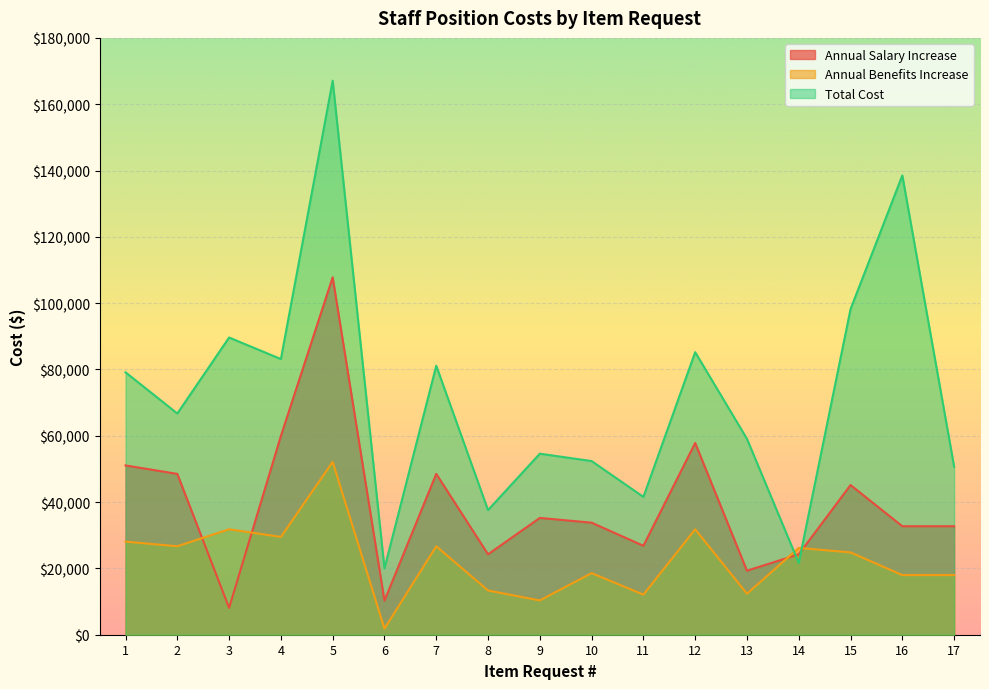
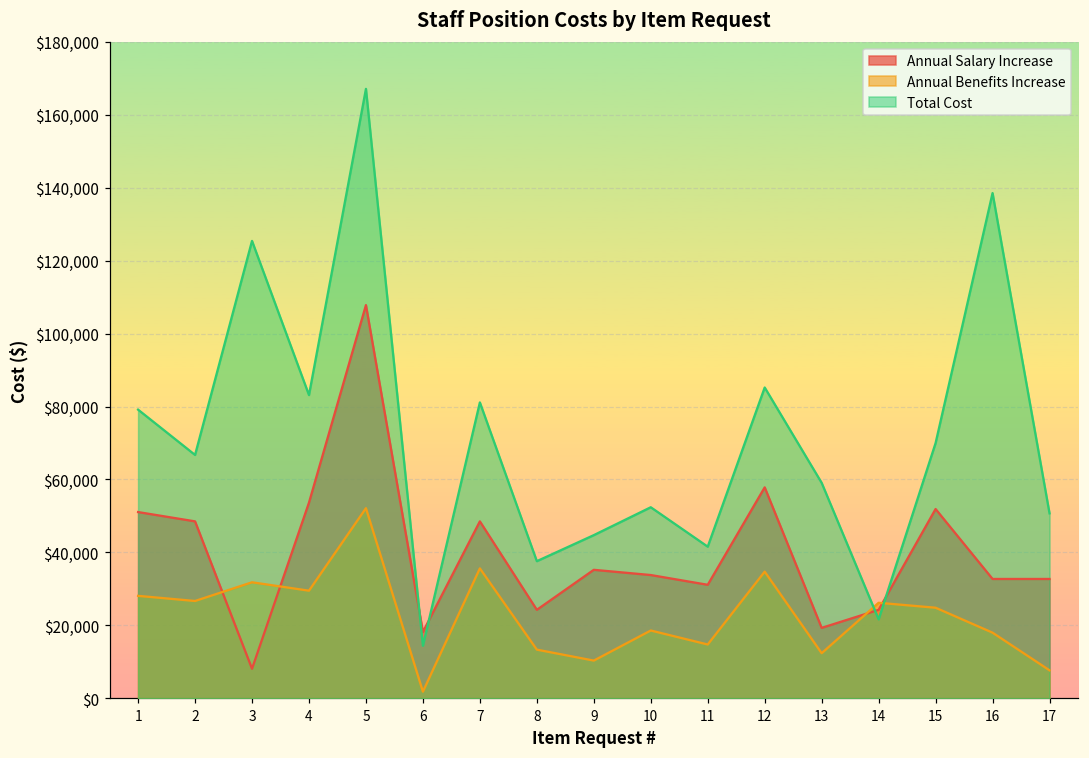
Total Cost, 3: $90,000 -> $125,000
Annual Salary Increase, 4: $60,000 -> $54,000
Annual Salary Increase, 6: $10,000 -> $18,000
Total Cost, 6: $20,000 -> $14,000
Annual Benefits Increase, 7: $27,000 -> $36,000
Total Cost, 9: $55,000 -> $45,000
Annual Salary Increase, 11: $27,000 -> $31,000
Annual Benefits Increase, 11: $12,000 -> $15,000
Annual Benefits Increase, 12: $32,000 -> $35,000
Annual Salary Increase, 15: $45,000 -> $52,000
Total Cost, 15: $98,000 -> $70,000
Annual Benefits Increase, 17: $18,000 -> $8,000
